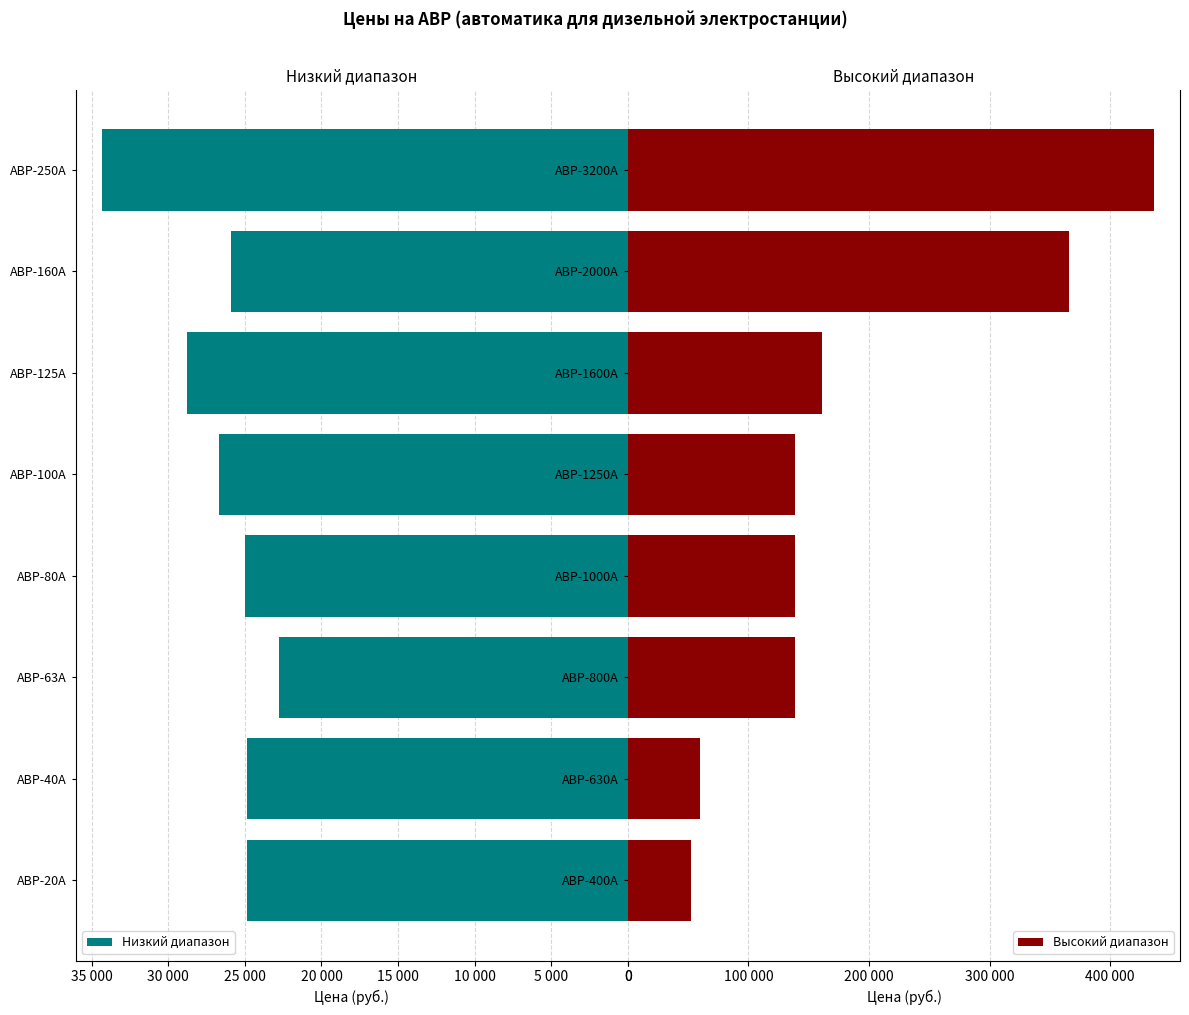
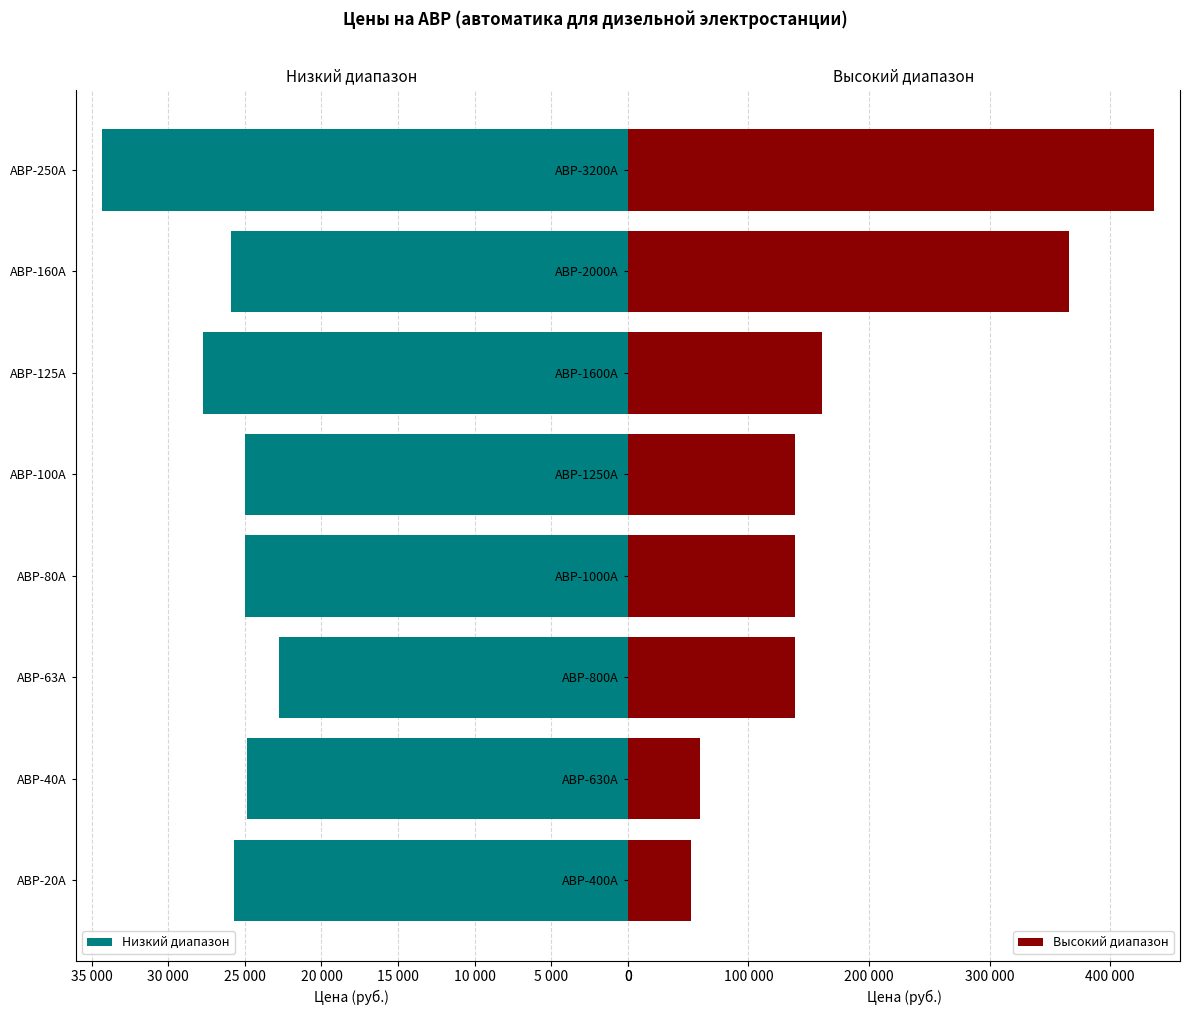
Низкий диапазон, АВР-125А: 28800 -> 27700
Низкий диапазон, АВР-100А: 26700 -> 25000
Низкий диапазон, АВР-20А: 24800 -> 25700
